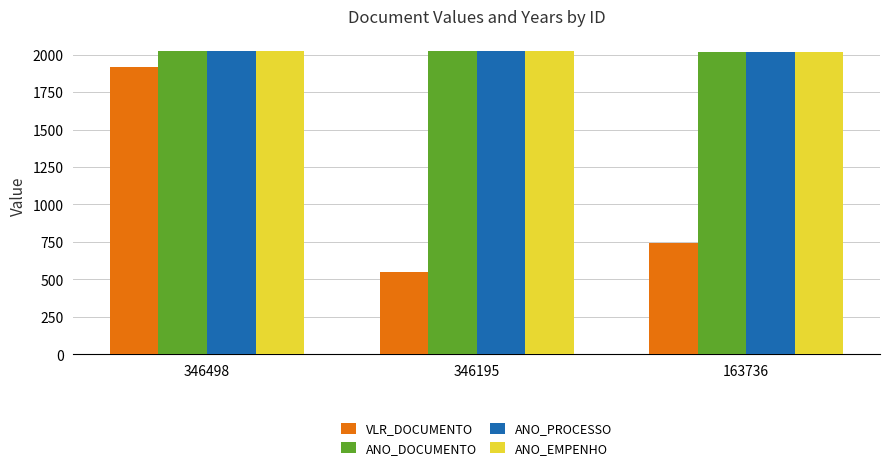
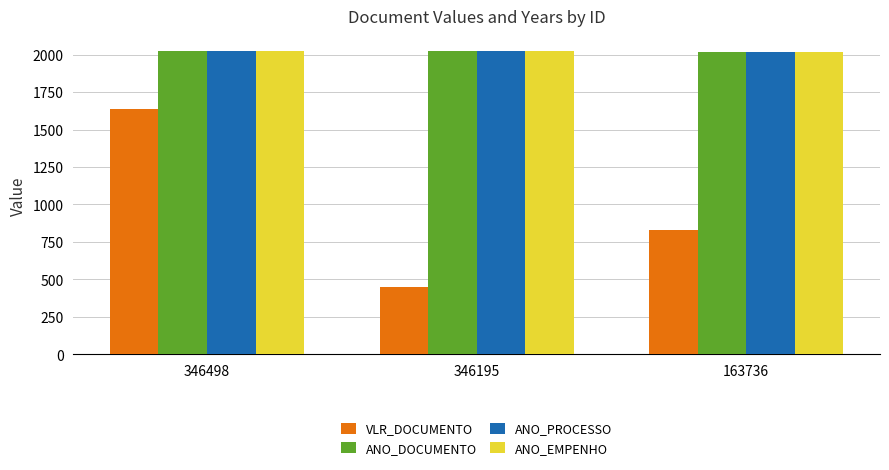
VLR_DOCUMENTO, 346498: 1920 -> 1640
VLR_DOCUMENTO, 346195: 550 -> 450
VLR_DOCUMENTO, 163736: 750 -> 830
